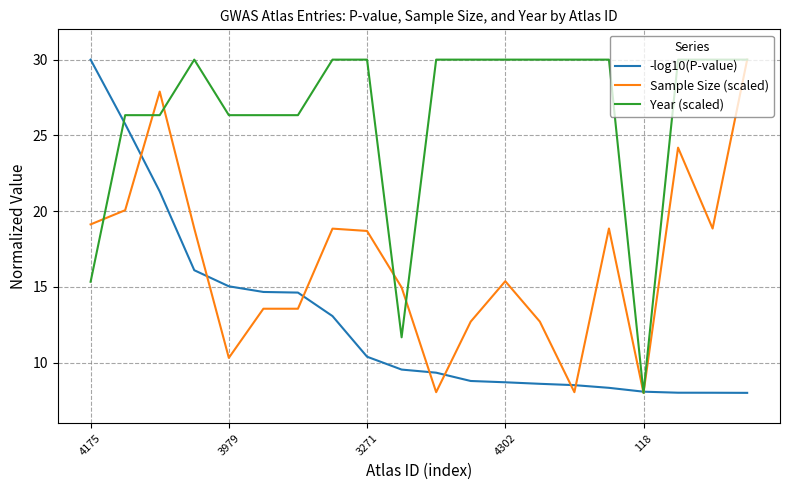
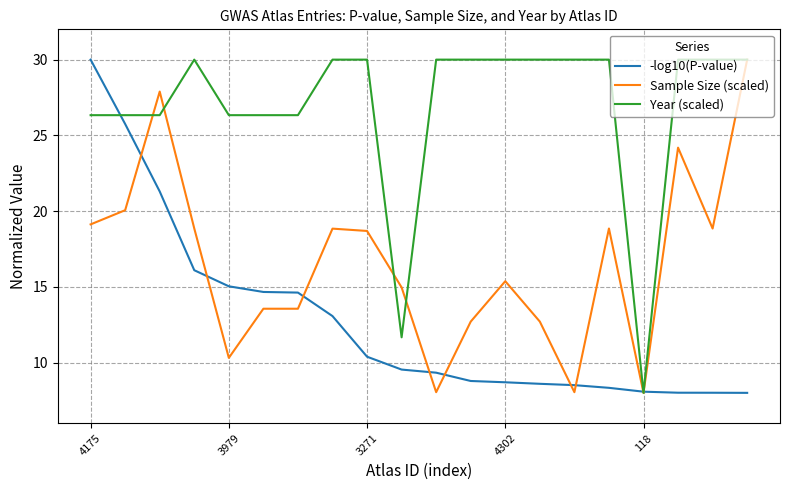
Year (scaled), 4175: 15.3 -> 26.3
